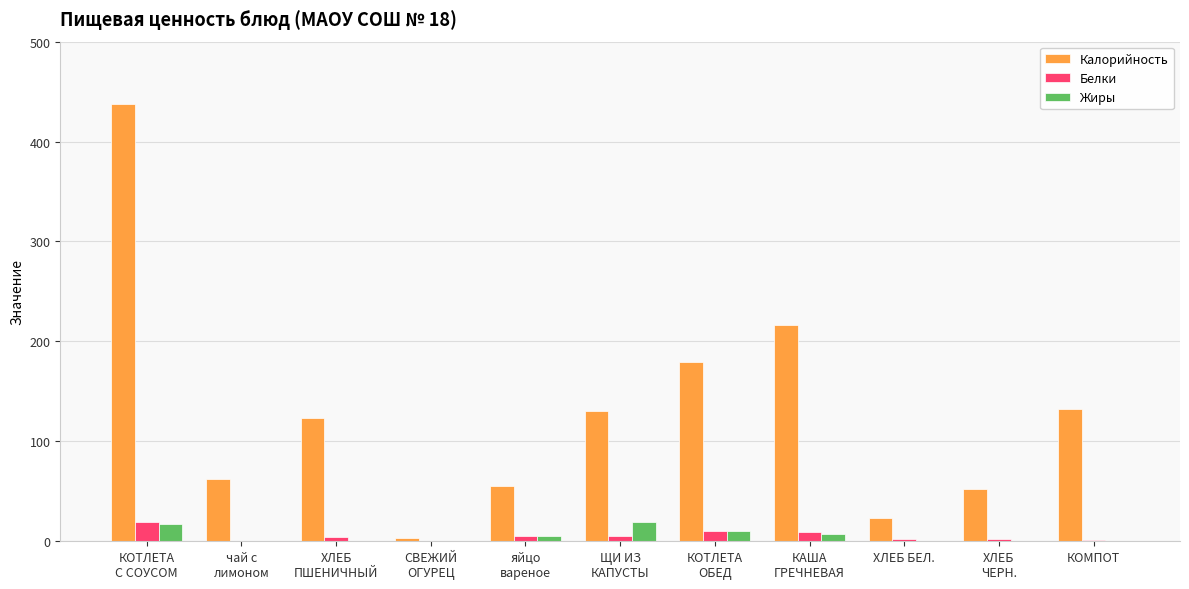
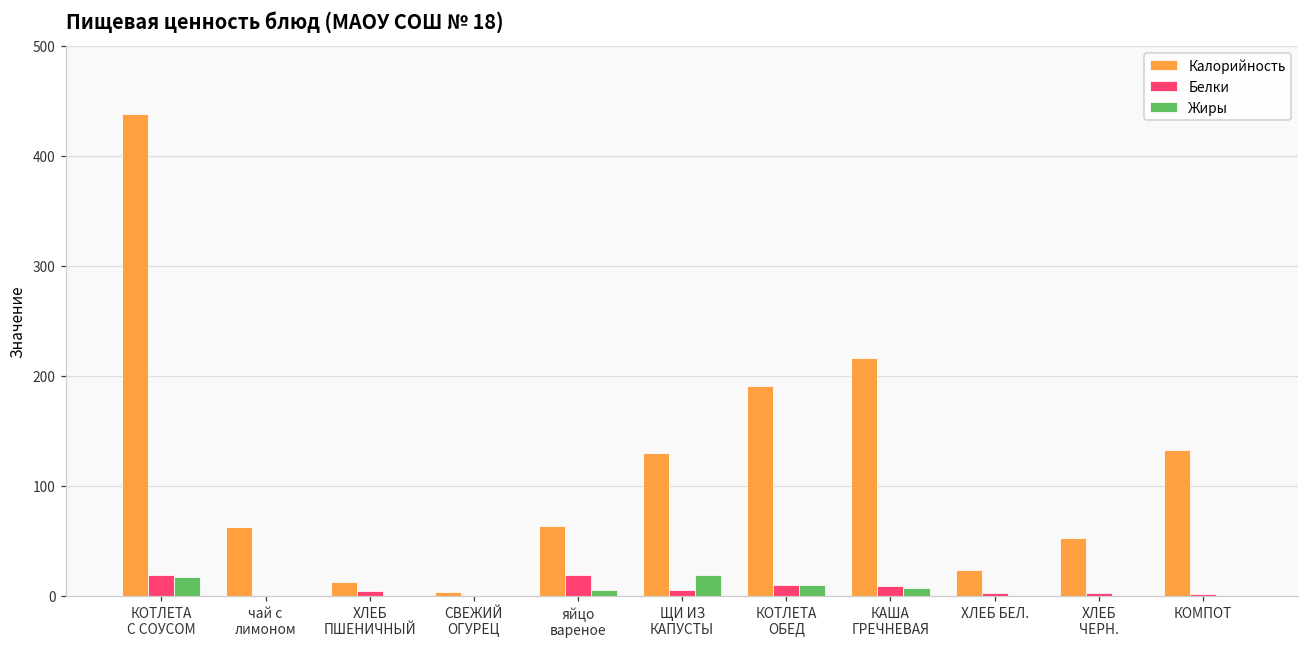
Калорийность, ХЛЕБ ПШЕНИЧНЫЙ: 120 -> 10
Калорийность, яйцо вареное: 55 -> 63
Белки, яйцо вареное: 10 -> 20
Калорийность, КОТЛЕТА ОБЕД: 180 -> 190
